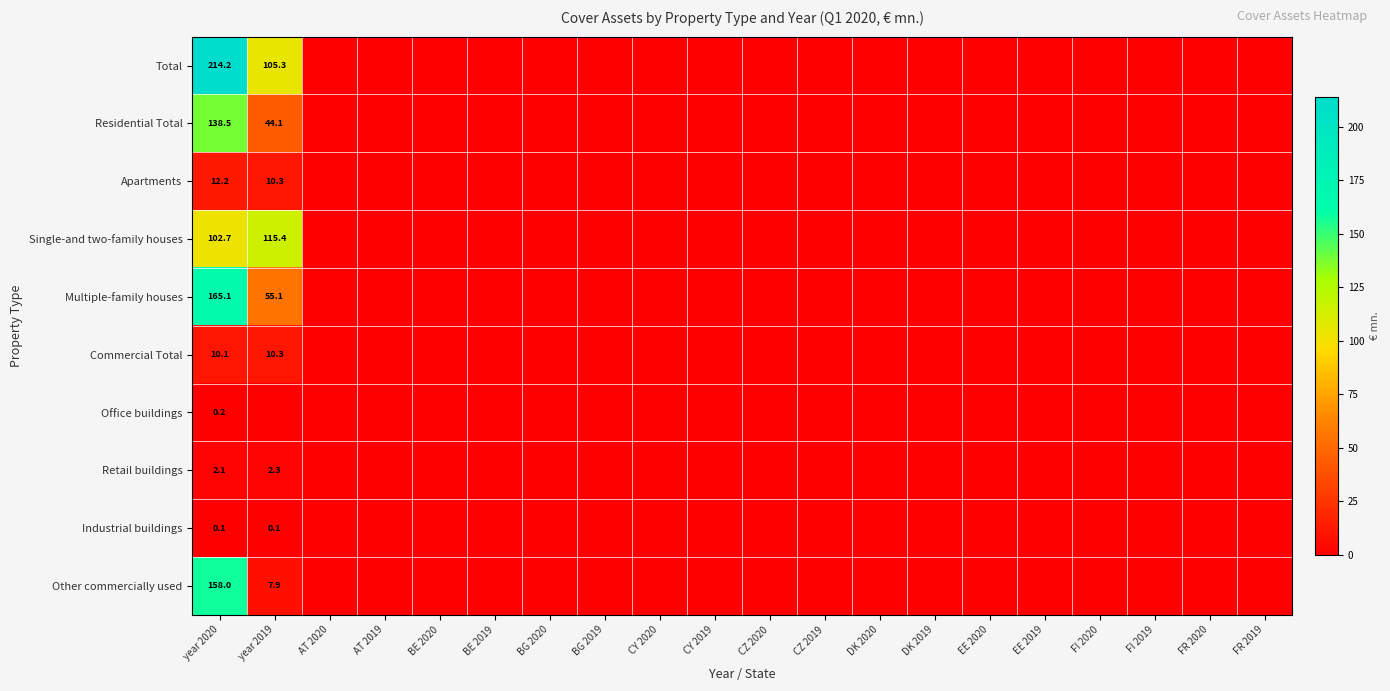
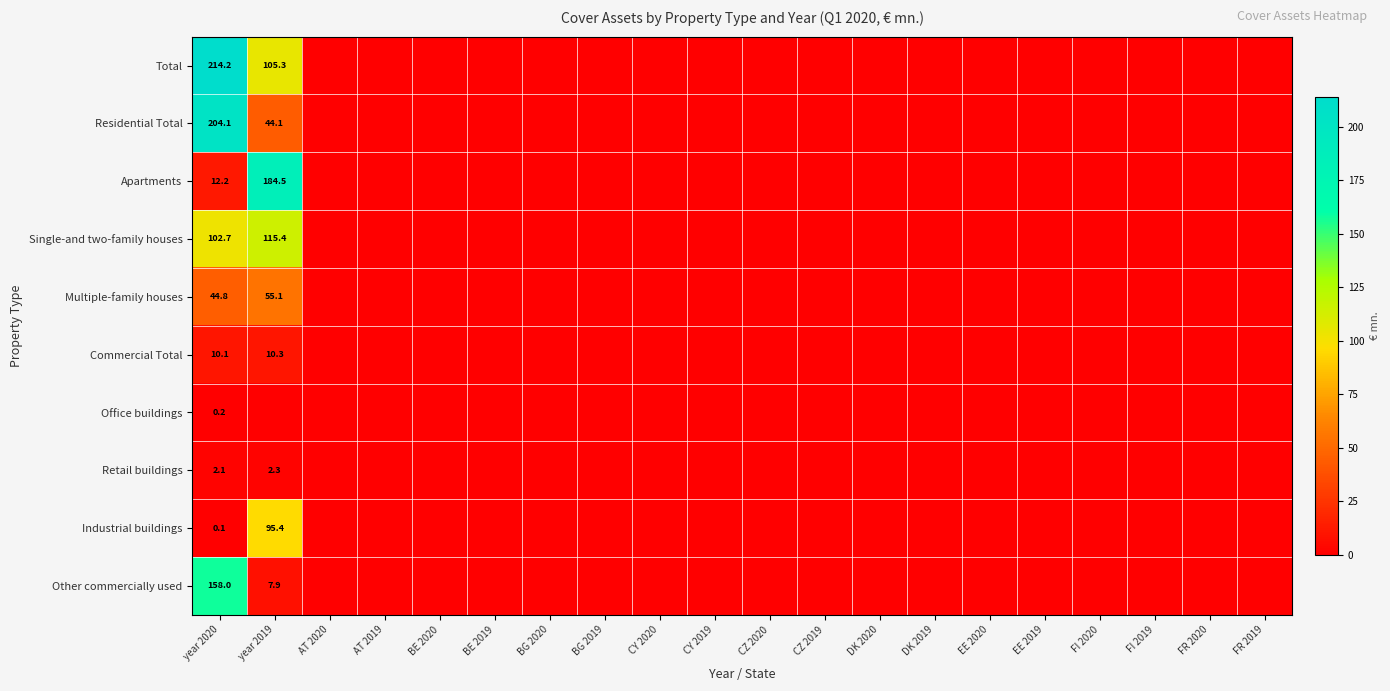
Residential Total, year 2020: 138.5 -> 204.1
Apartments, year 2019: 10.3 -> 184.5
Multiple-family houses, year 2020: 165.1 -> 44.8
Industrial buildings, year 2019: 0.1 -> 95.4
